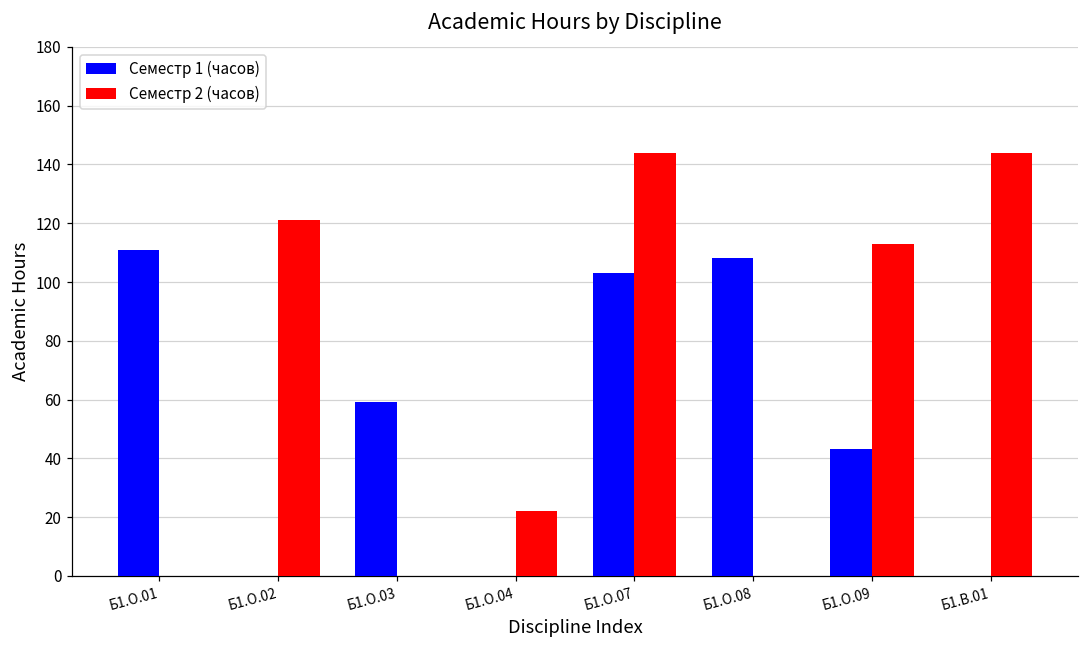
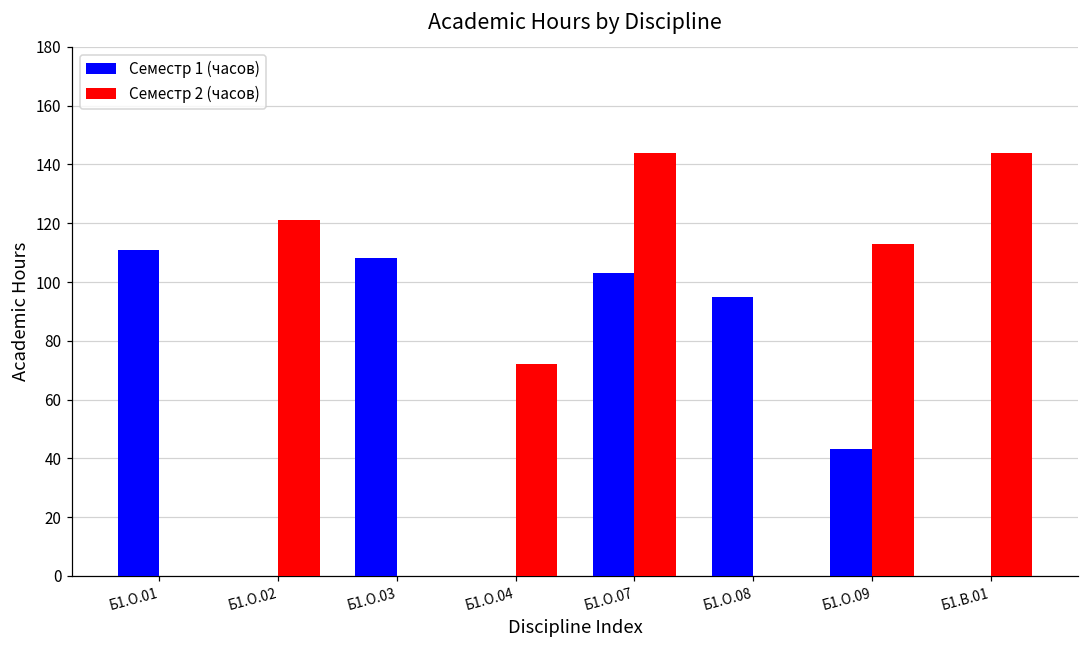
Семестр 1 (часов), Б1.О.03: 59 -> 108
Семестр 2 (часов), Б1.О.04: 22 -> 72
Семестр 1 (часов), Б1.О.08: 108 -> 95
